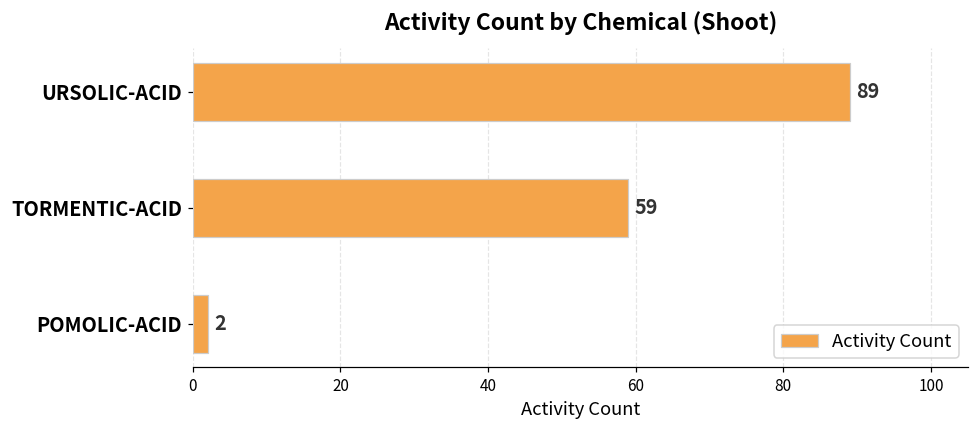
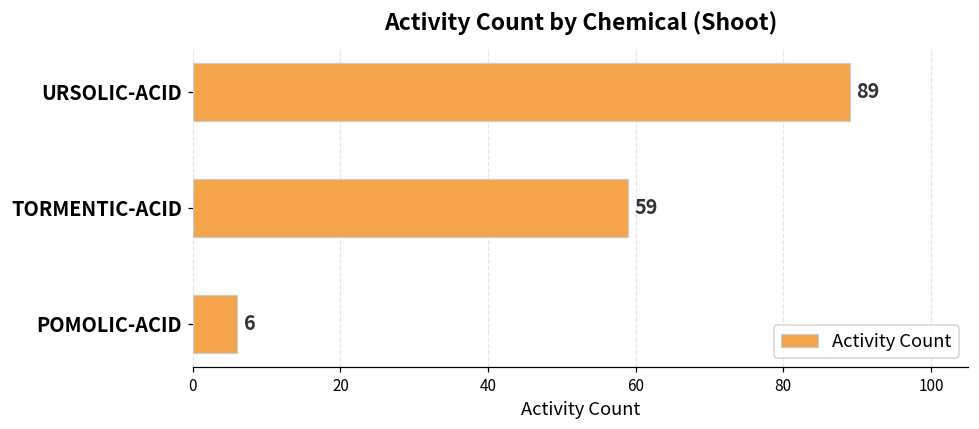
POMOLIC-ACID: 2 -> 6
